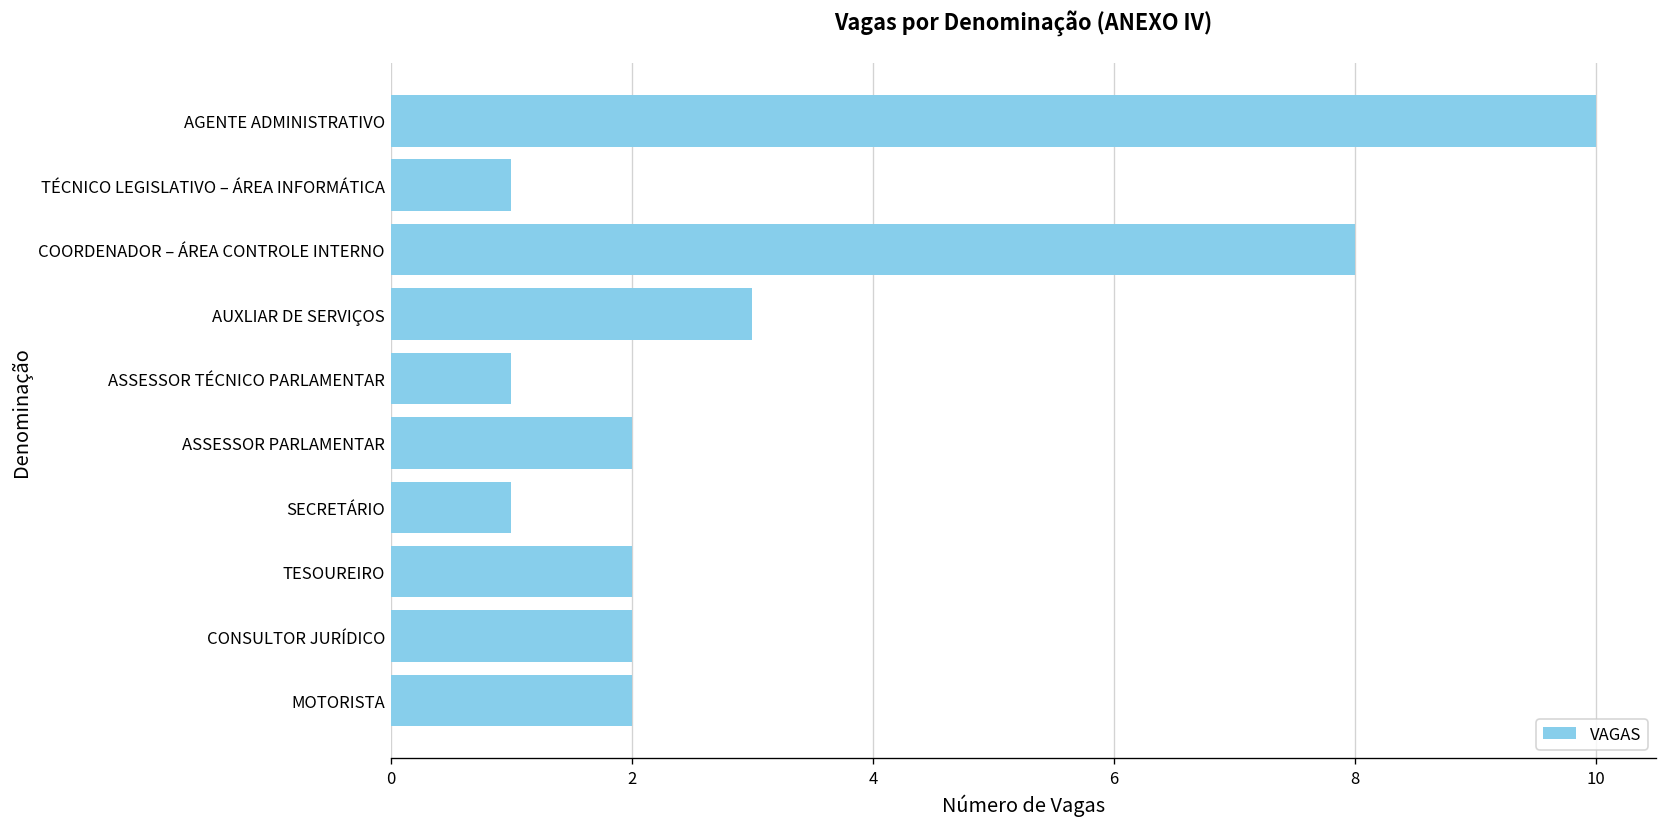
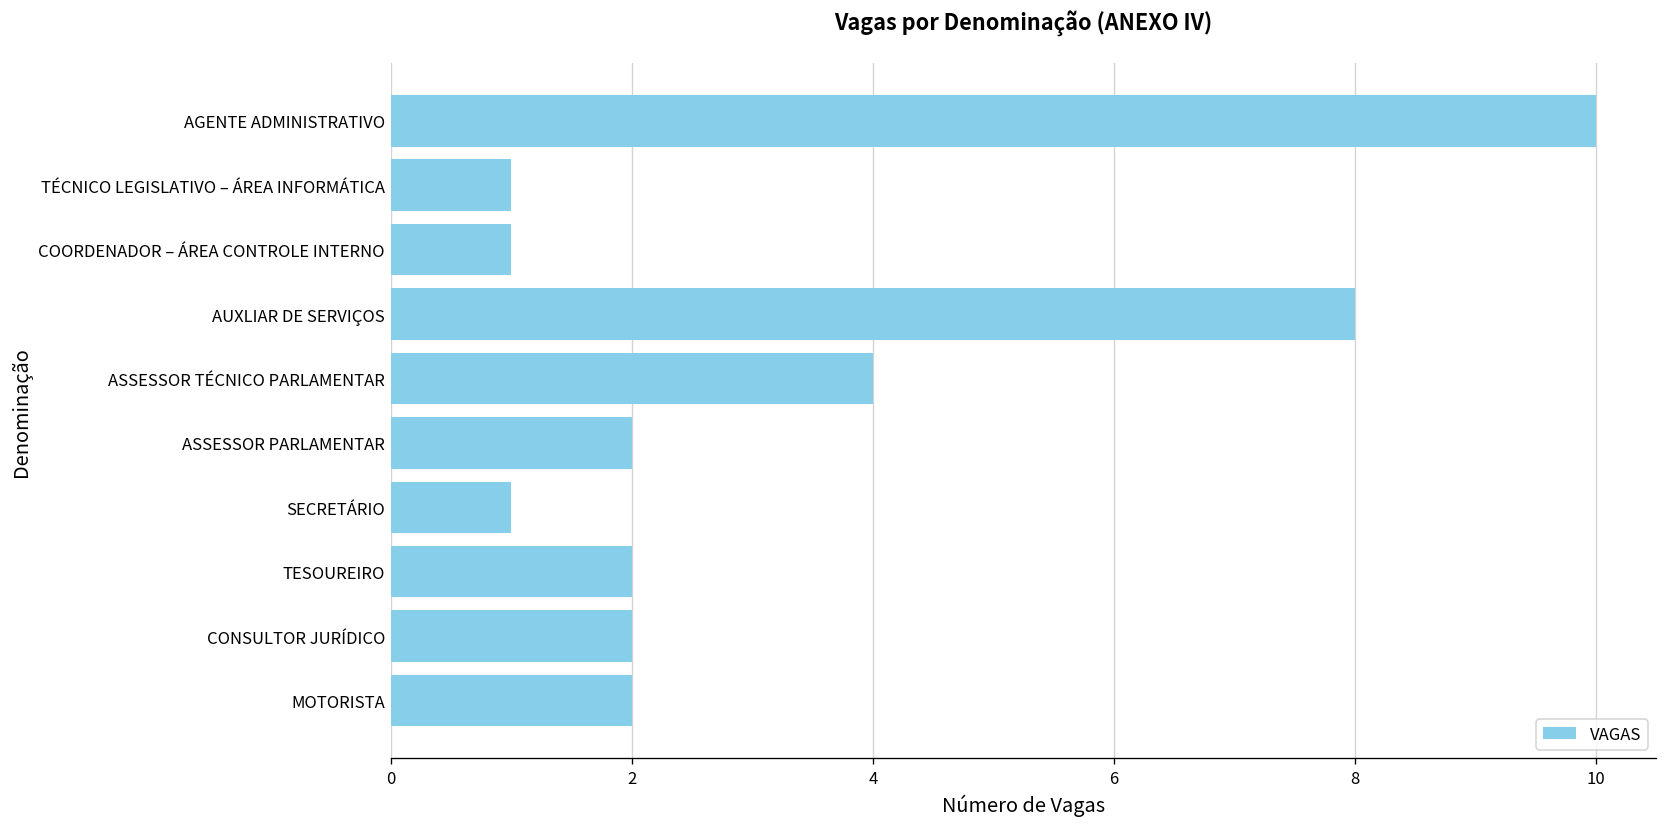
COORDENADOR – ÁREA CONTROLE INTERNO: 8 -> 1
AUXLIAR DE SERVIÇOS: 3 -> 8
ASSESSOR TÉCNICO PARLAMENTAR: 1 -> 4
